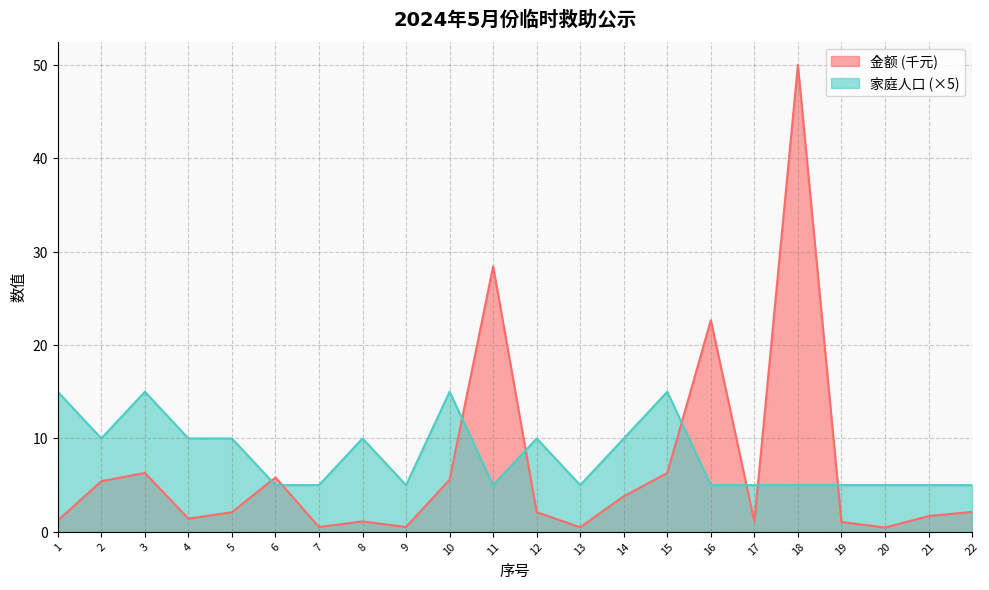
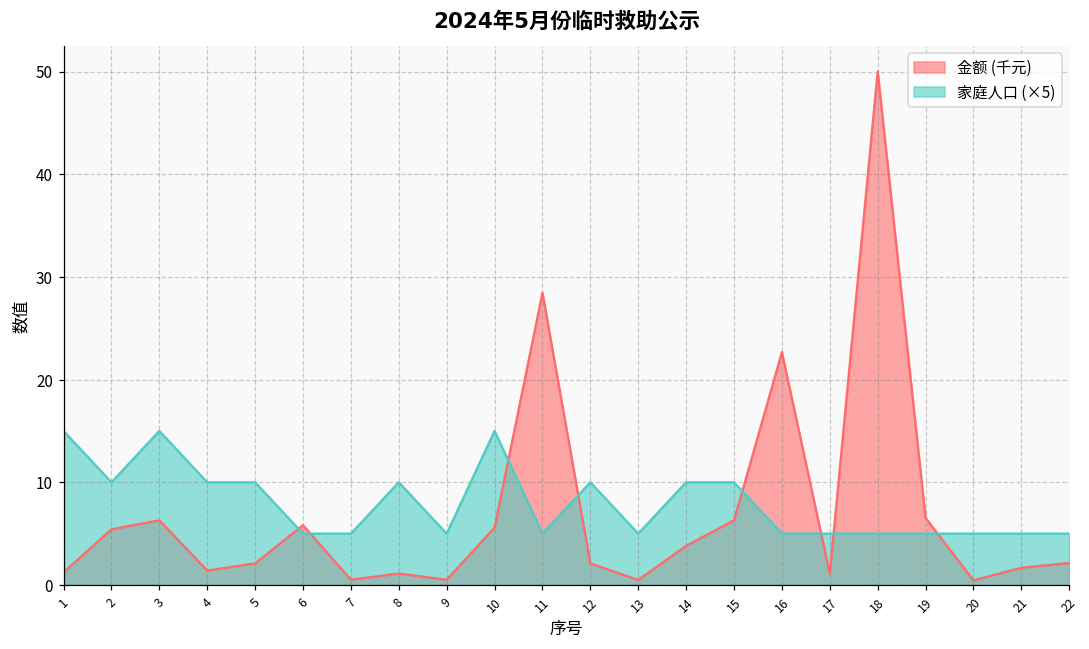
家庭人口 (×5), 15: 15 -> 10
金额 (千元), 19: 1 -> 7
